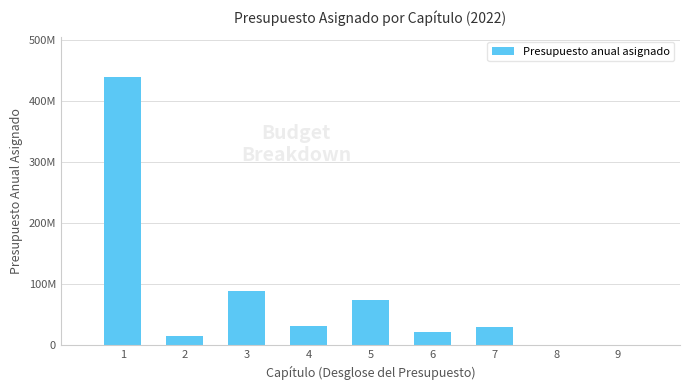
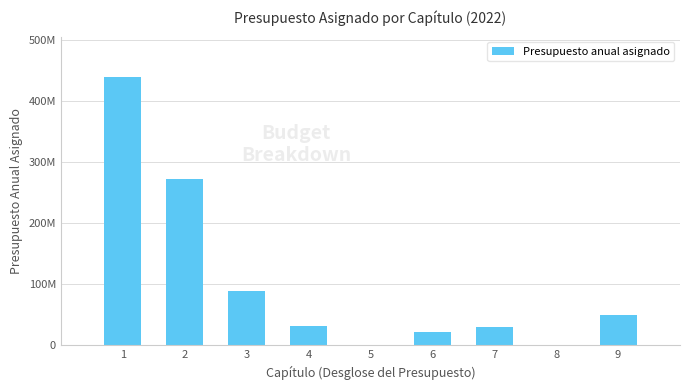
2: 20000000 -> 270000000
5: 70000000 -> 0
9: 0 -> 50000000
